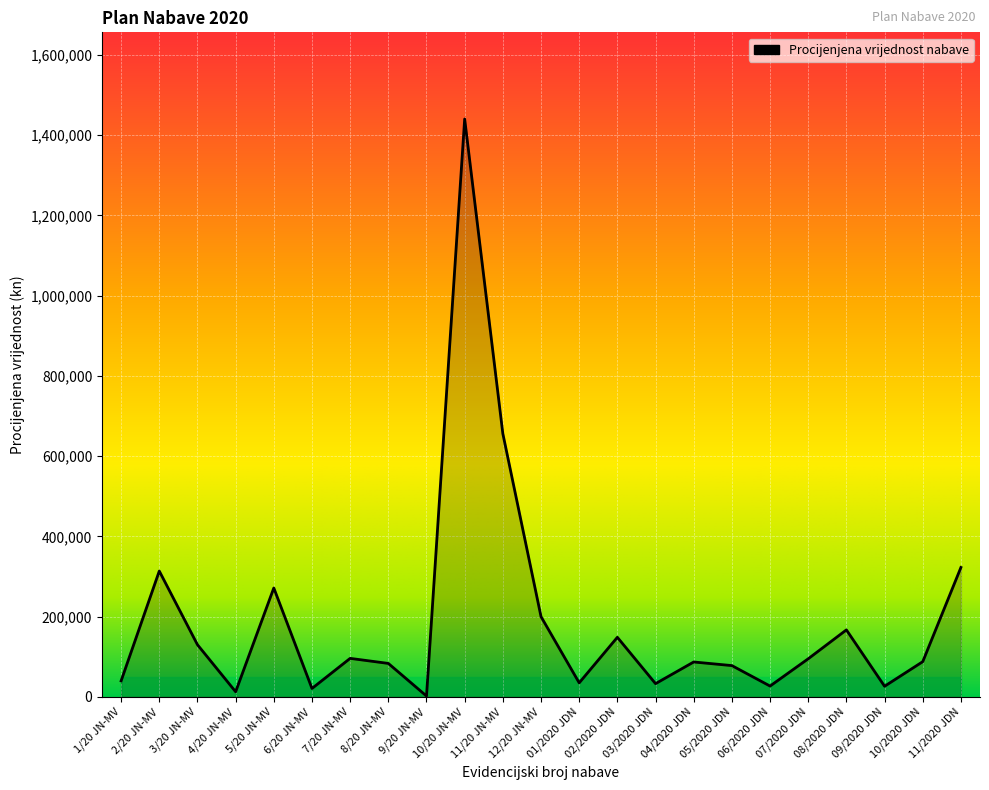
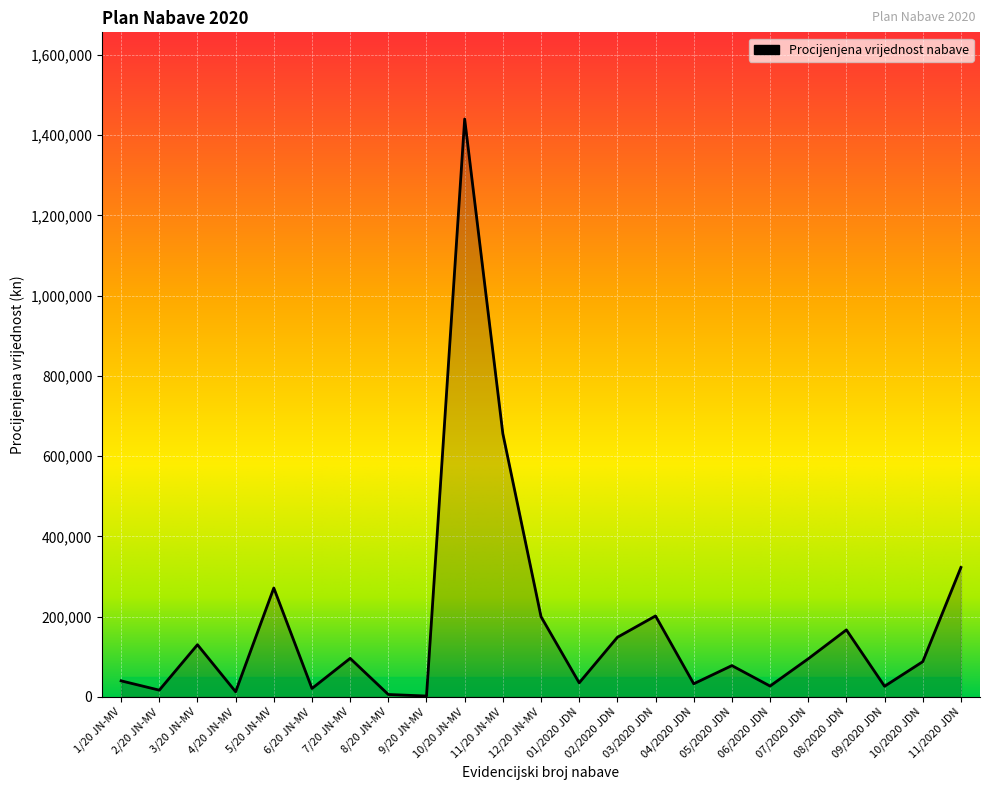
Procijenjena vrijednost nabave, 2/20 JN-MV: 310,000 -> 20,000
Procijenjena vrijednost nabave, 8/20 JN-MV: 80,000 -> 10,000
Procijenjena vrijednost nabave, 03/2020 JDN: 30,000 -> 200,000
Procijenjena vrijednost nabave, 04/2020 JDN: 90,000 -> 30,000
